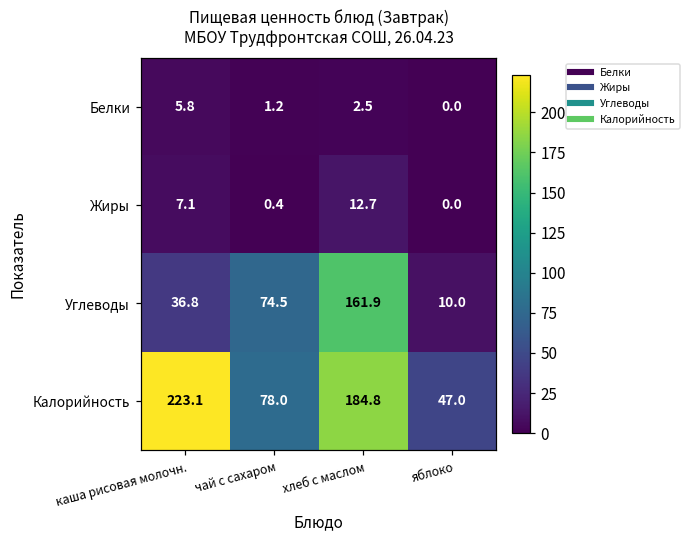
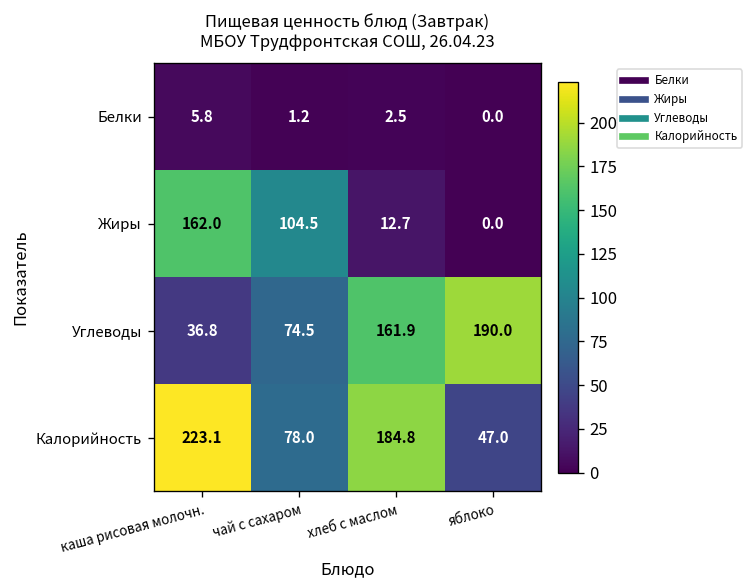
Жиры, каша рисовая молочн.: 7.1 -> 162.0
Жиры, чай с сахаром: 0.4 -> 104.5
Углеводы, яблоко: 10.0 -> 190.0
